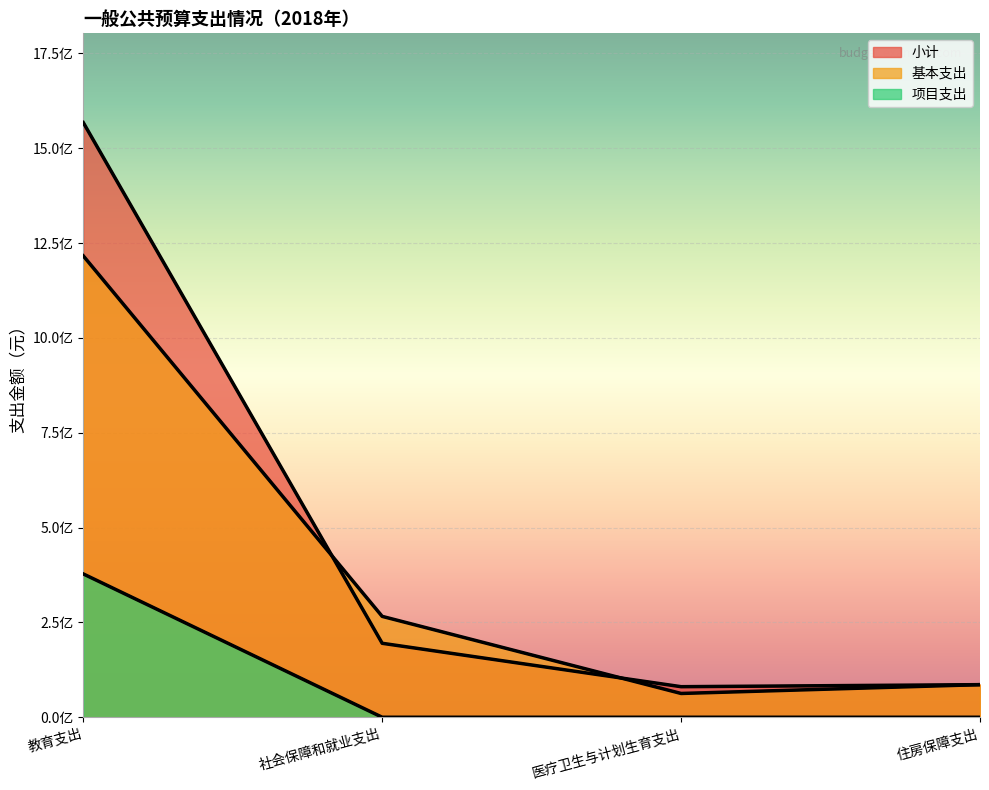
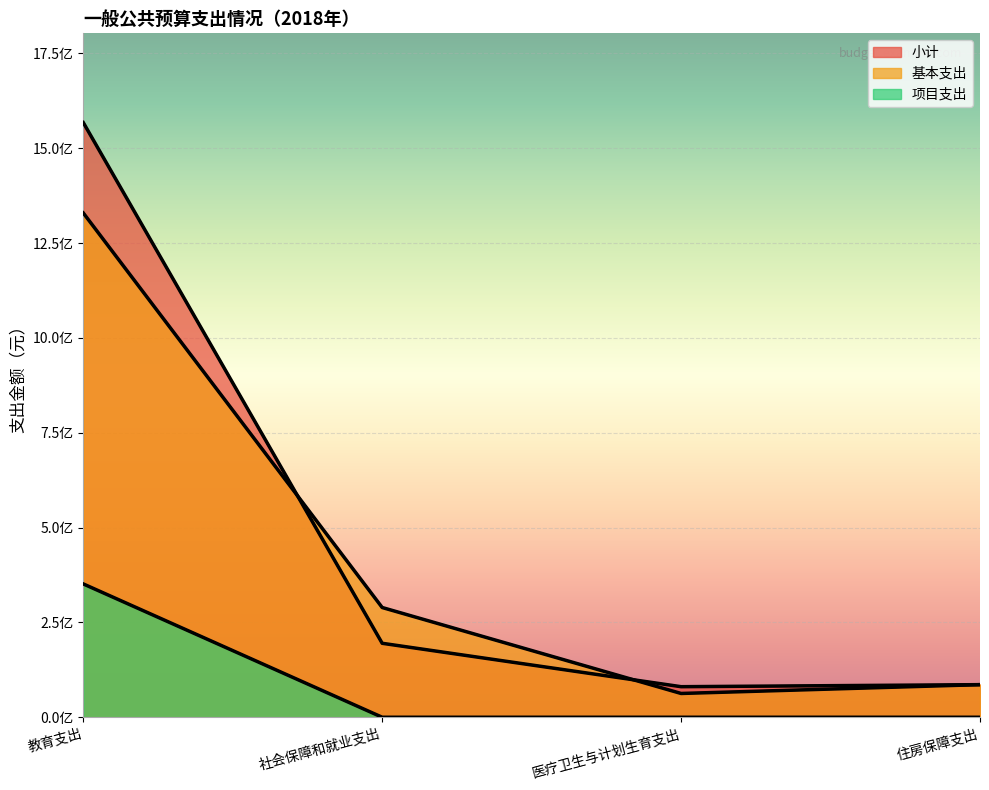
基本支出, 教育支出: 12.2亿 -> 13.3亿
项目支出, 教育支出: 3.8亿 -> 3.5亿
基本支出, 社会保障和就业支出: 2.7亿 -> 2.9亿
